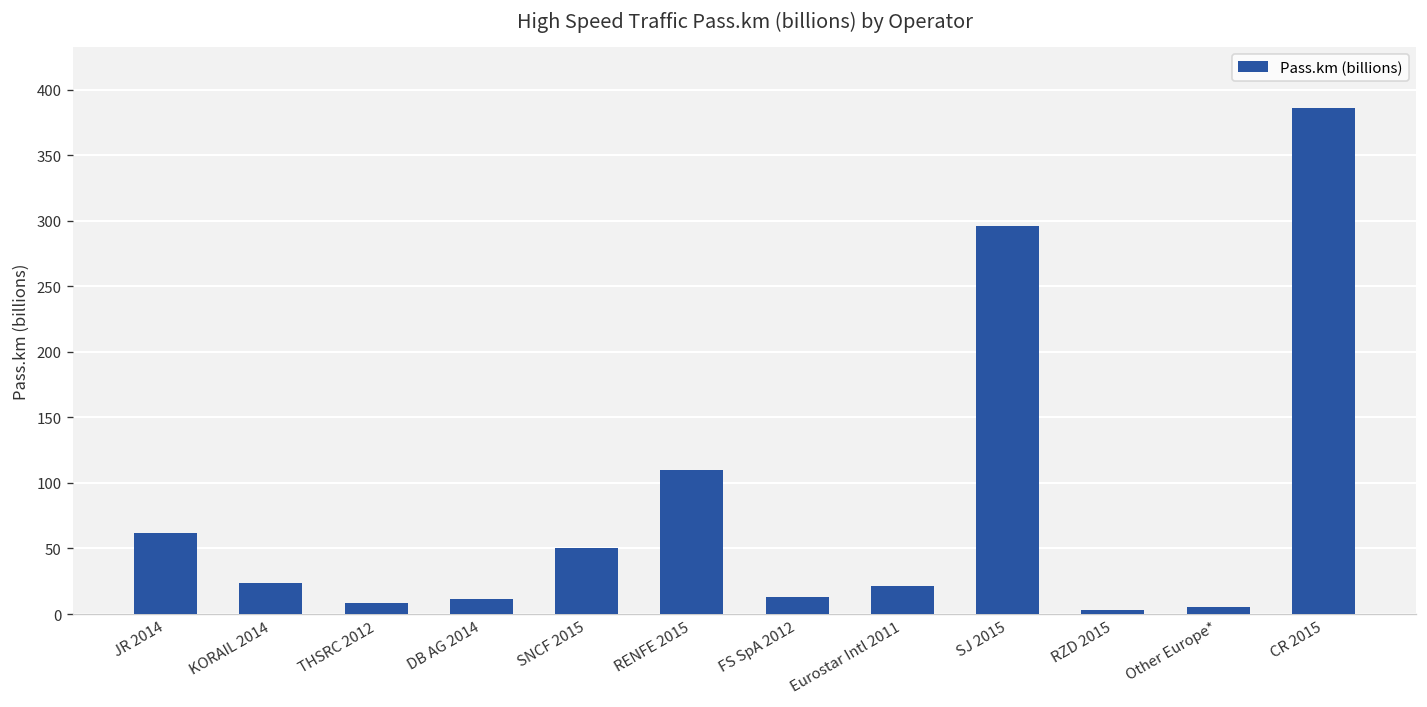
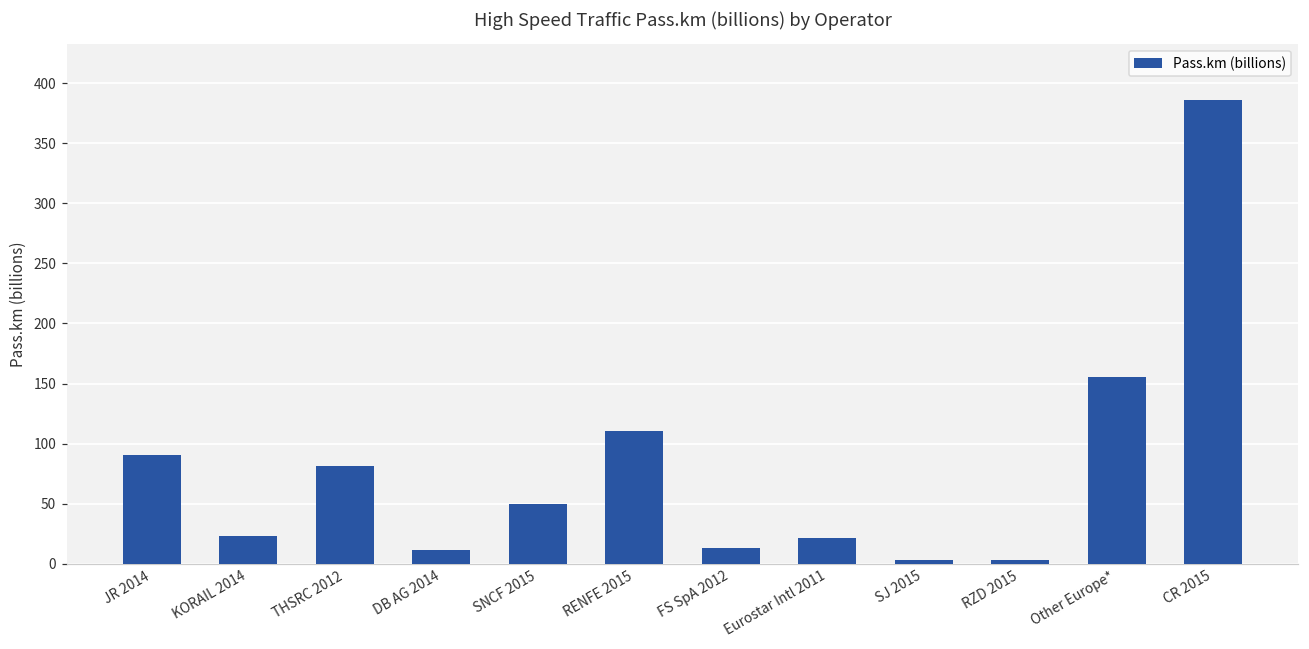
JR 2014: 62 -> 90
THSRC 2012: 9 -> 81
SJ 2015: 296 -> 3
Other Europe*: 6 -> 155
